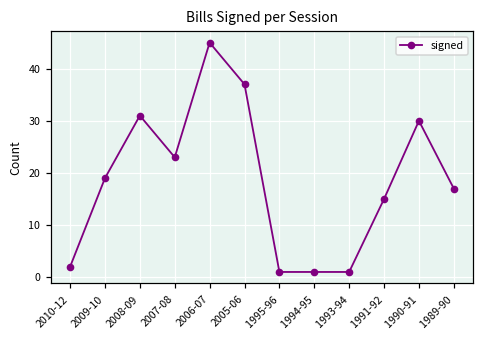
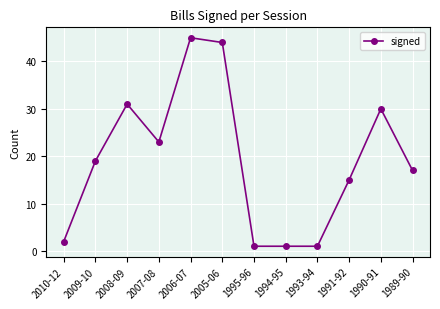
2005-06: 37 -> 44
